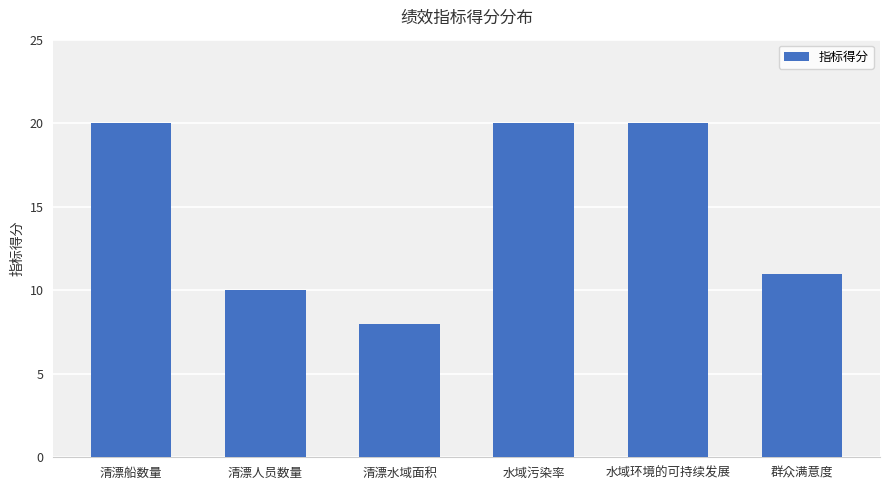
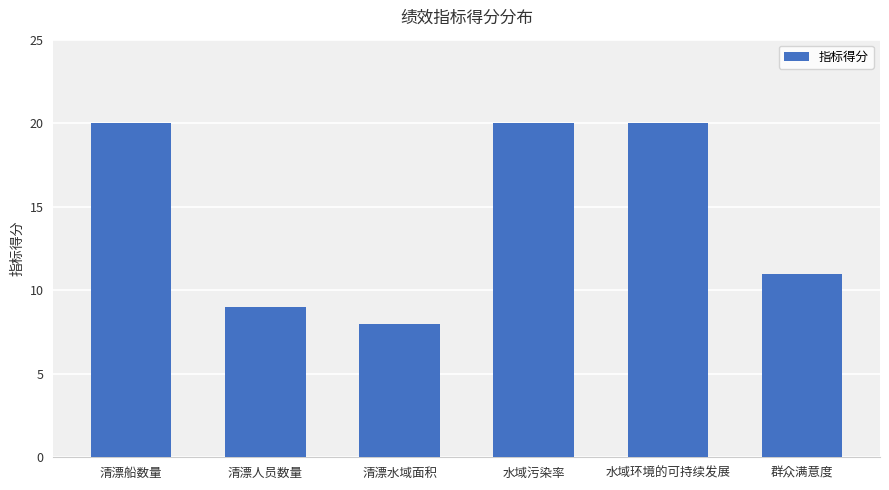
清漂人员数量: 10 -> 9
